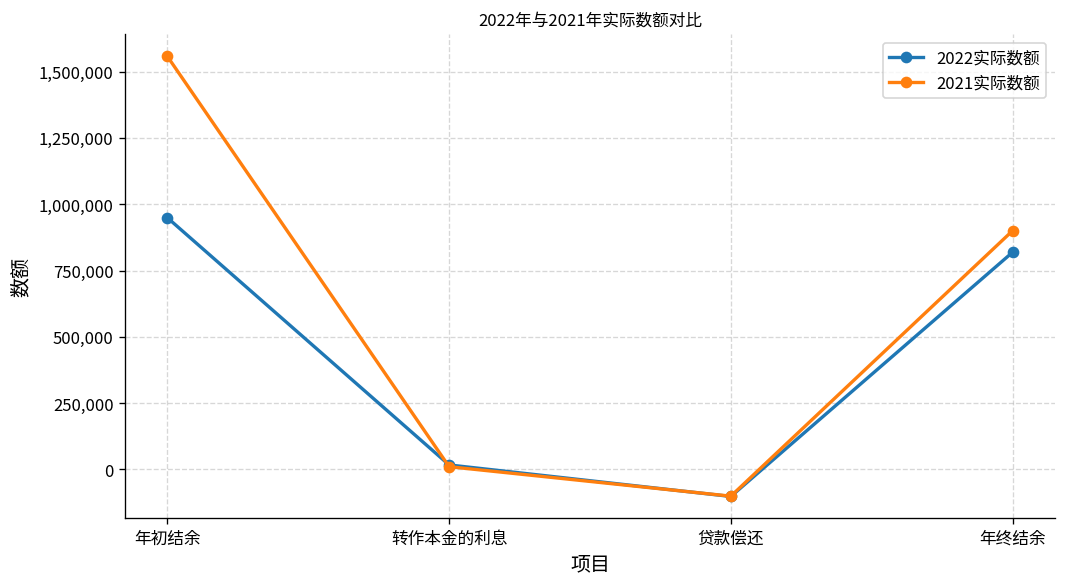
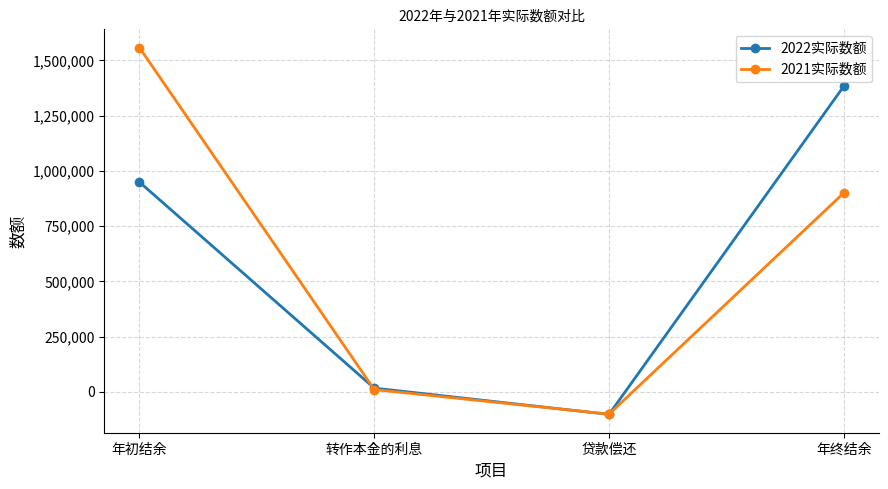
2022实际数额, 年终结余: 820,000 -> 1,380,000
